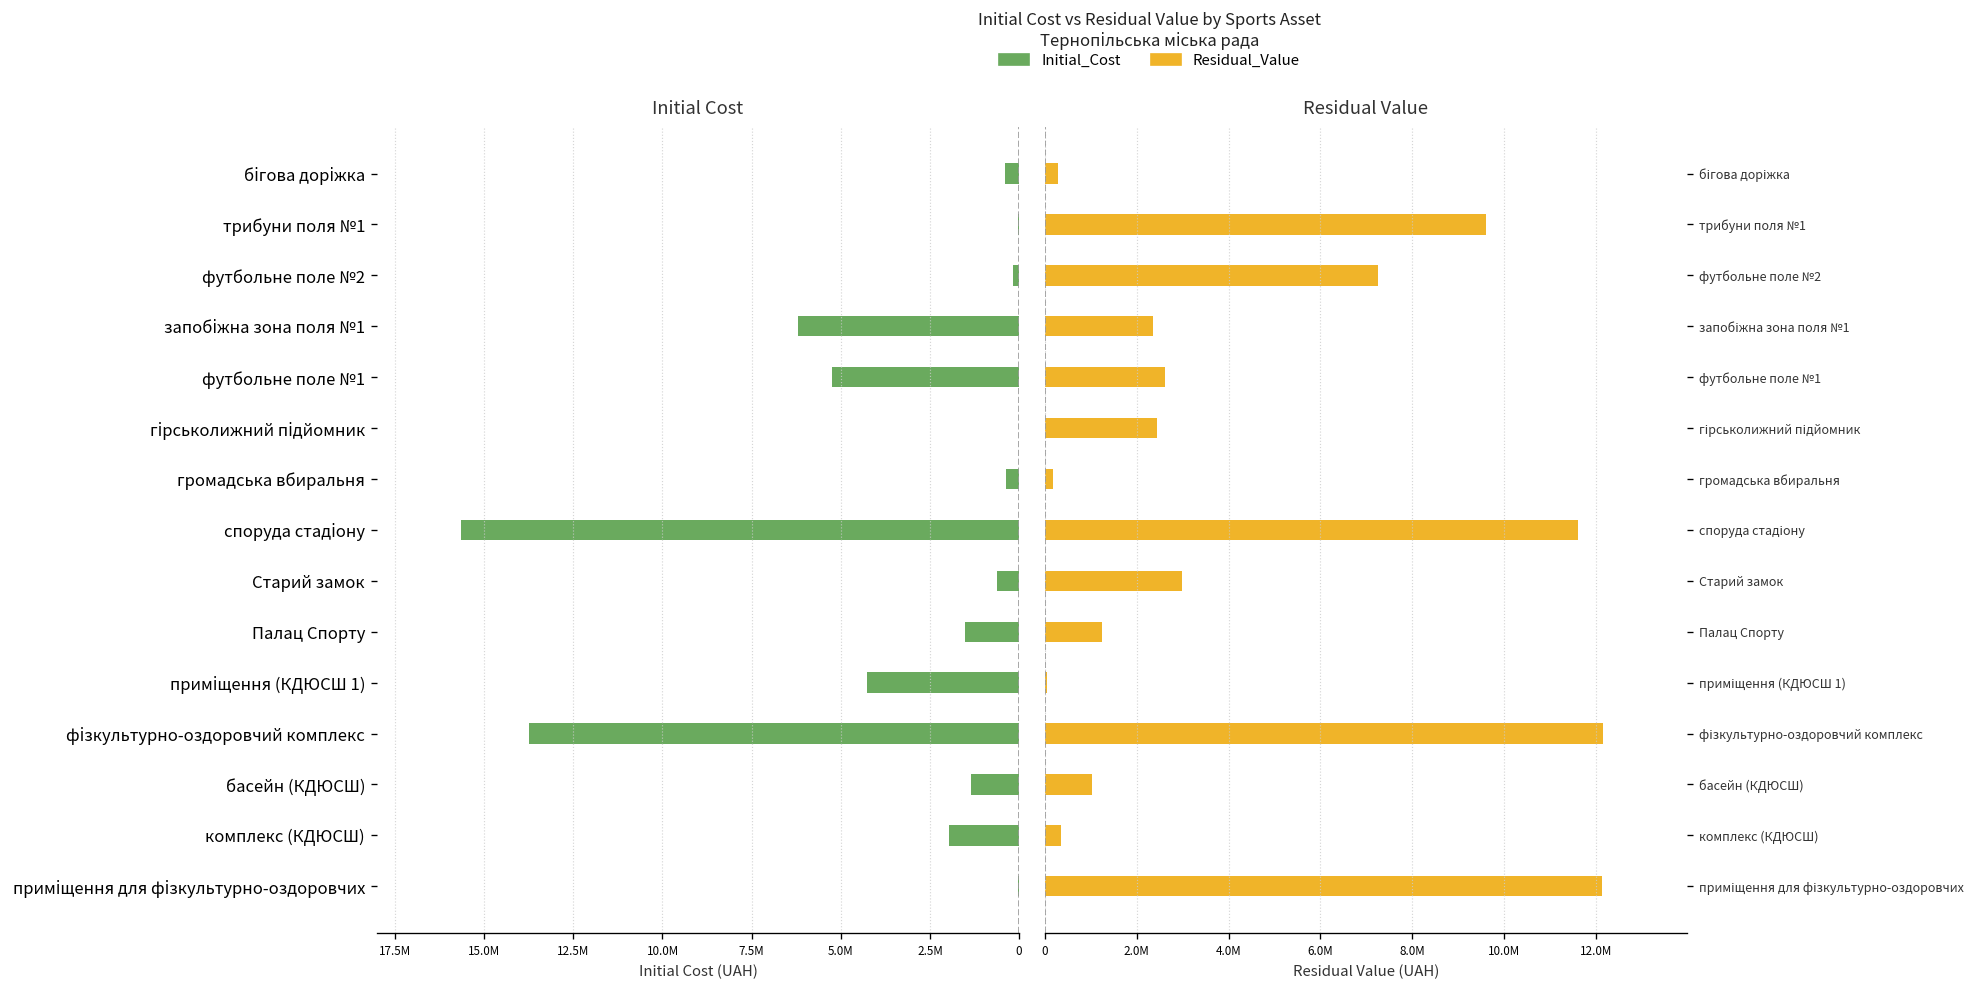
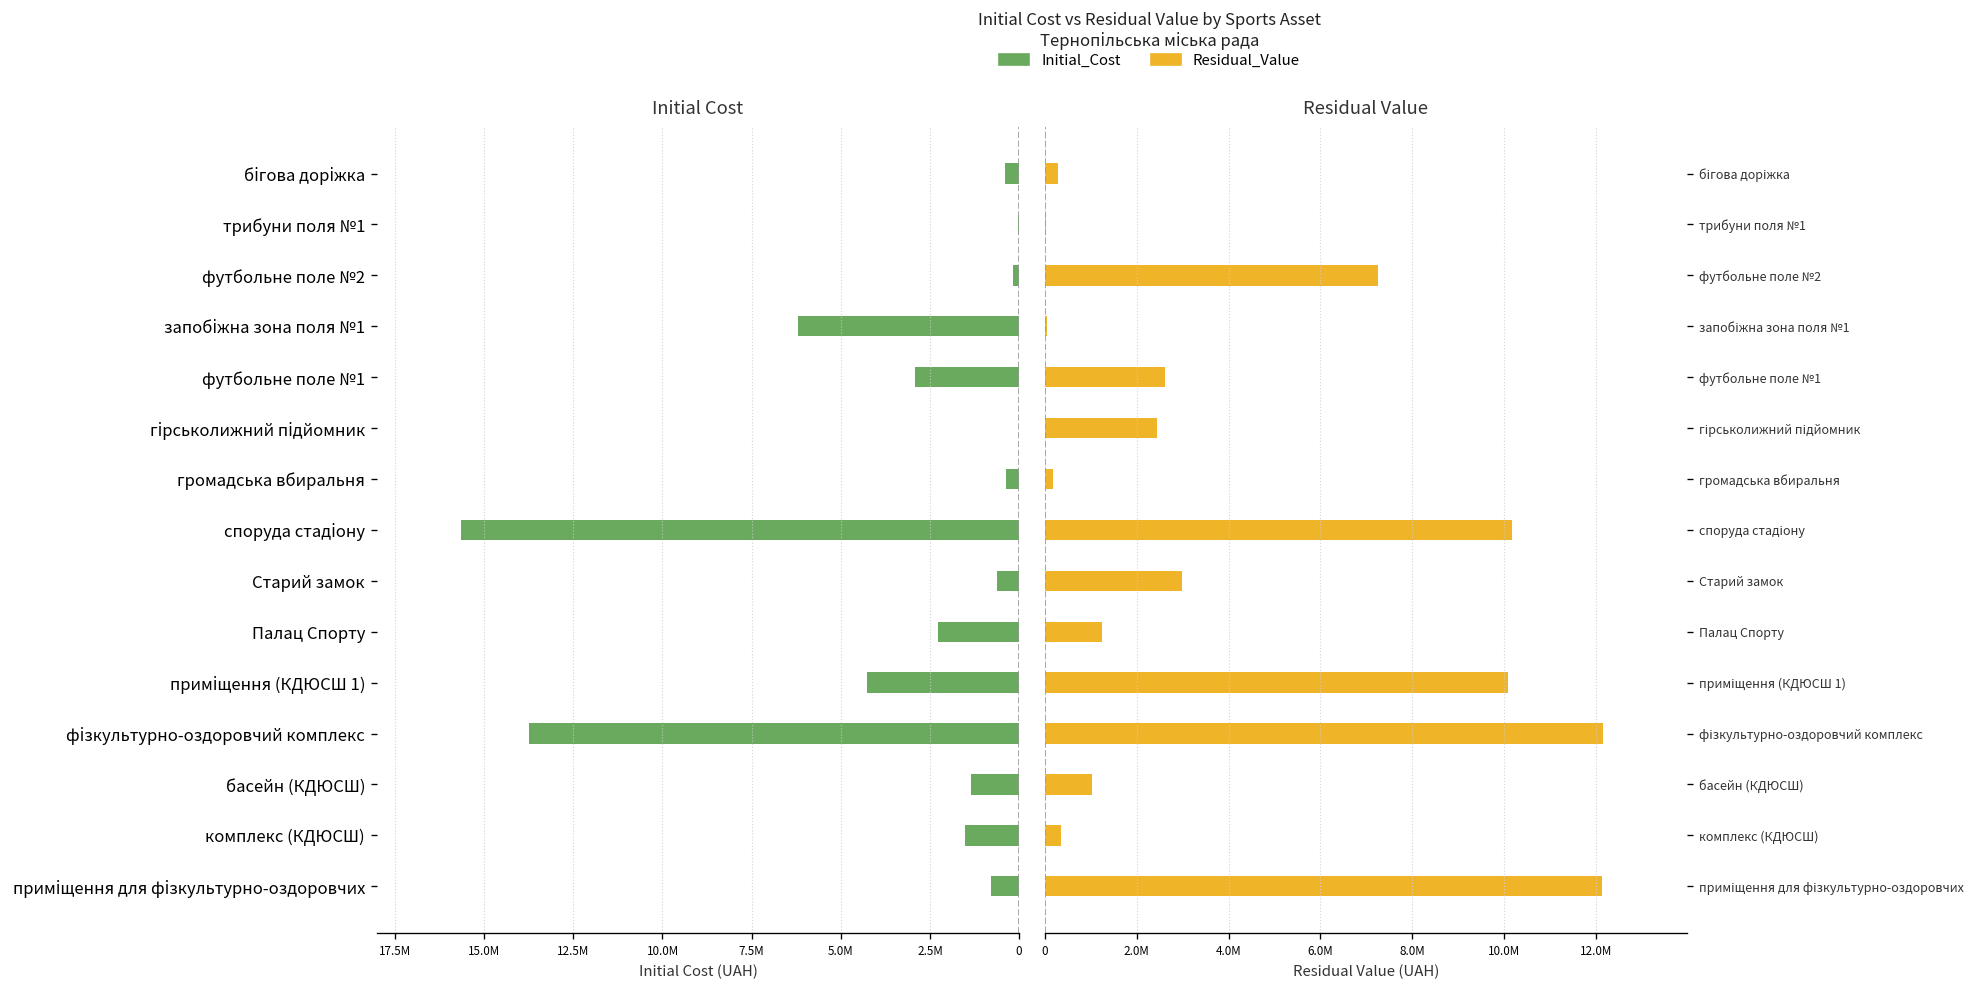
Initial Cost, футбольне поле №1: 5200000 -> 2900000
Initial Cost, Палац Спорту: 1500000 -> 2300000
Initial Cost, комплекс (КДЮСШ): 2000000 -> 1500000
Initial Cost, приміщення для фізкультурно-оздоровчих: 0 -> 800000
Residual Value, трибуни поля №1: 9600000 -> 0
Residual Value, запобіжна зона поля №1: 2400000 -> 100000
Residual Value, споруда стадіону: 11600000 -> 10200000
Residual Value, приміщення (КДЮСШ 1): 100000 -> 10100000
